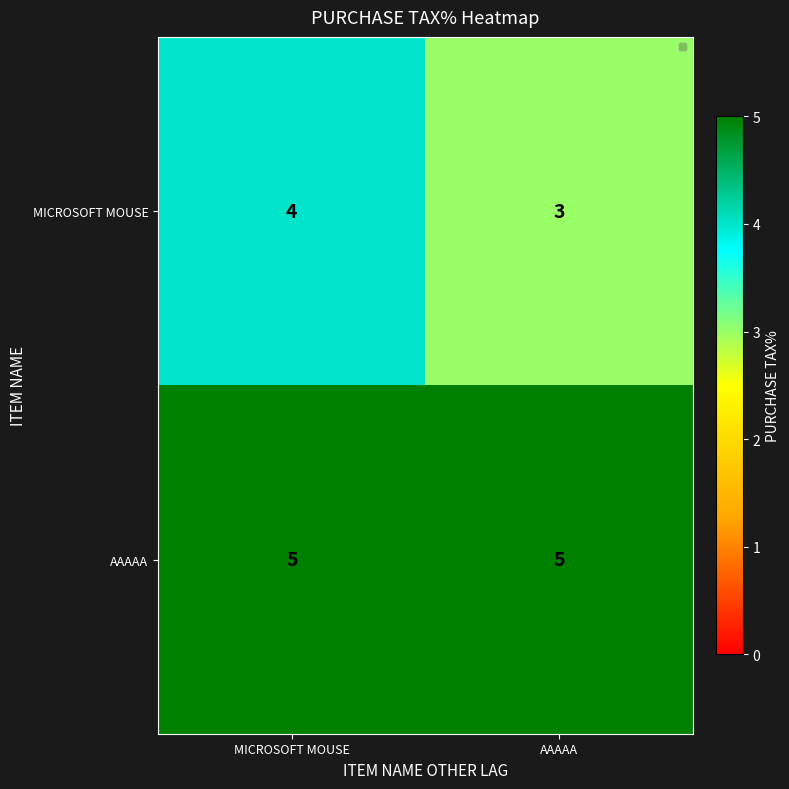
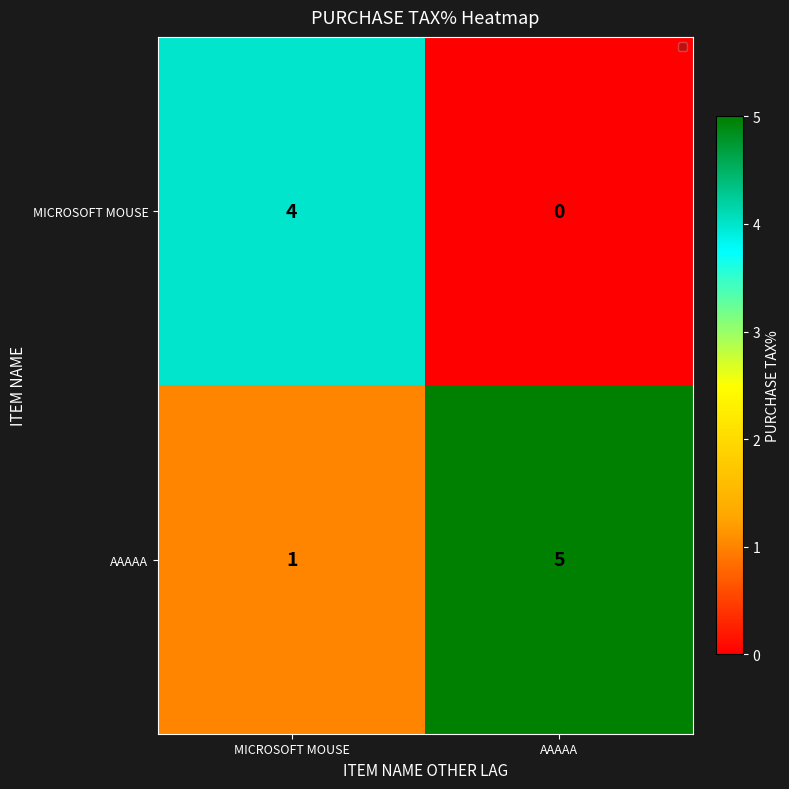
MICROSOFT MOUSE, AAAAA: 3 -> 0
AAAAA, MICROSOFT MOUSE: 5 -> 1
